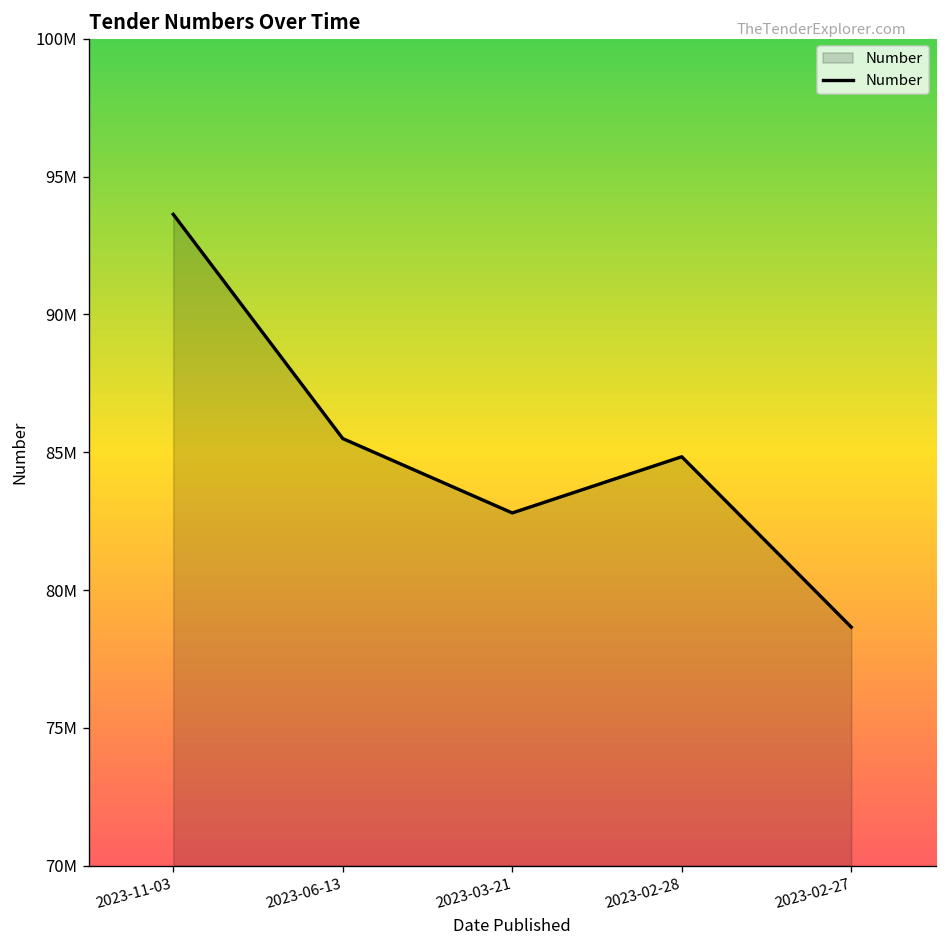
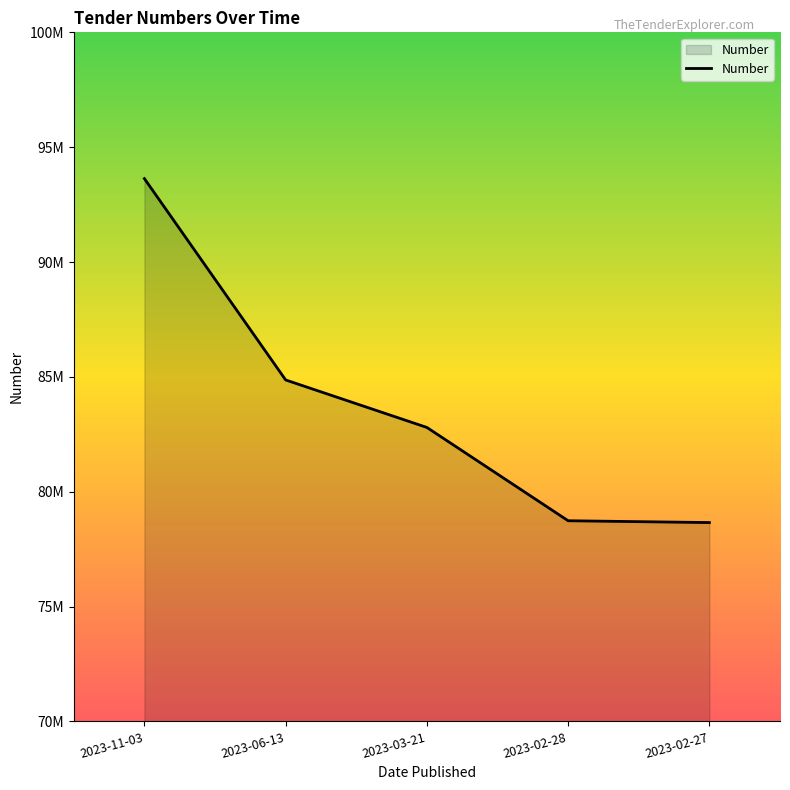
2023-06-13: 85500000 -> 84900000
2023-02-28: 84800000 -> 78700000
